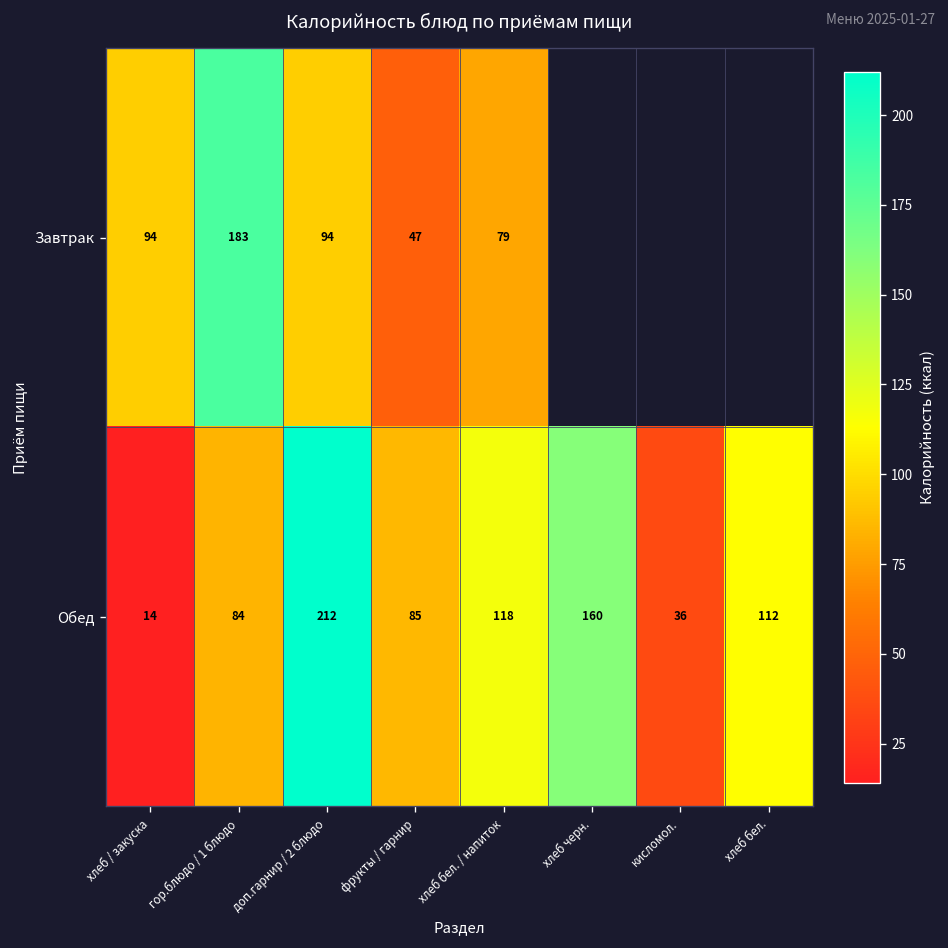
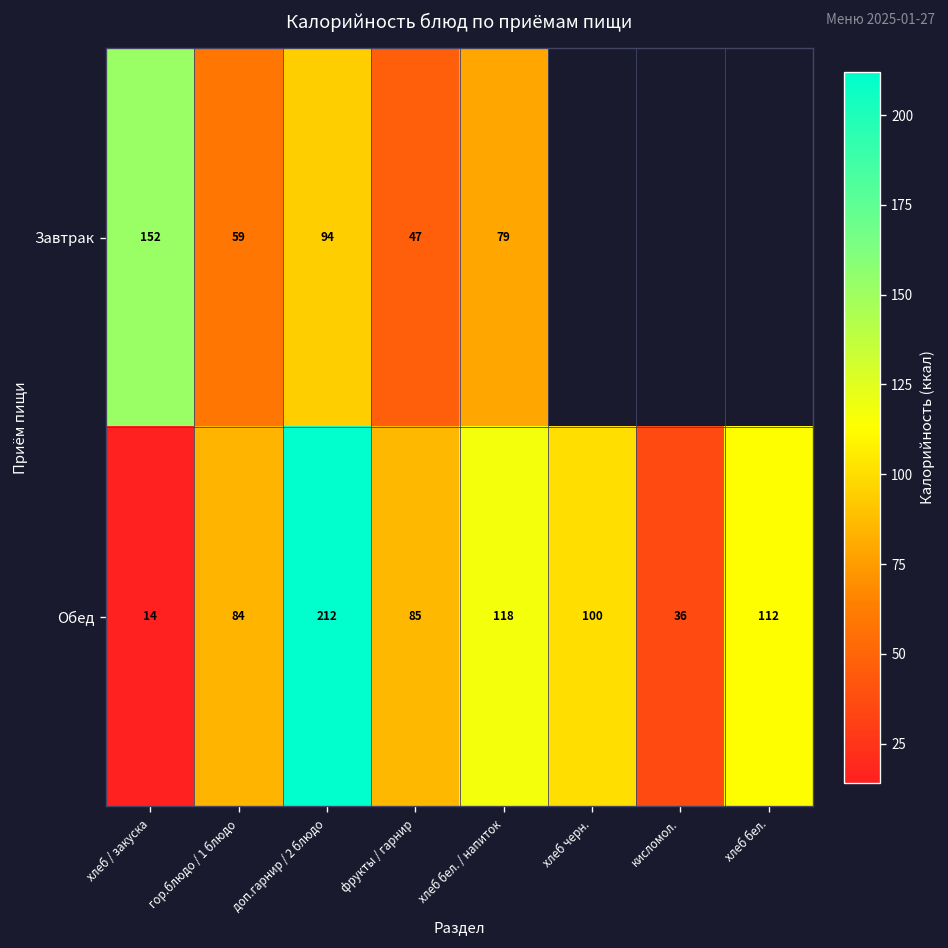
Завтрак, хлеб / закуска: 94 -> 152
Завтрак, гор.блюдо / 1 блюдо: 183 -> 59
Обед, хлеб черн.: 160 -> 100
